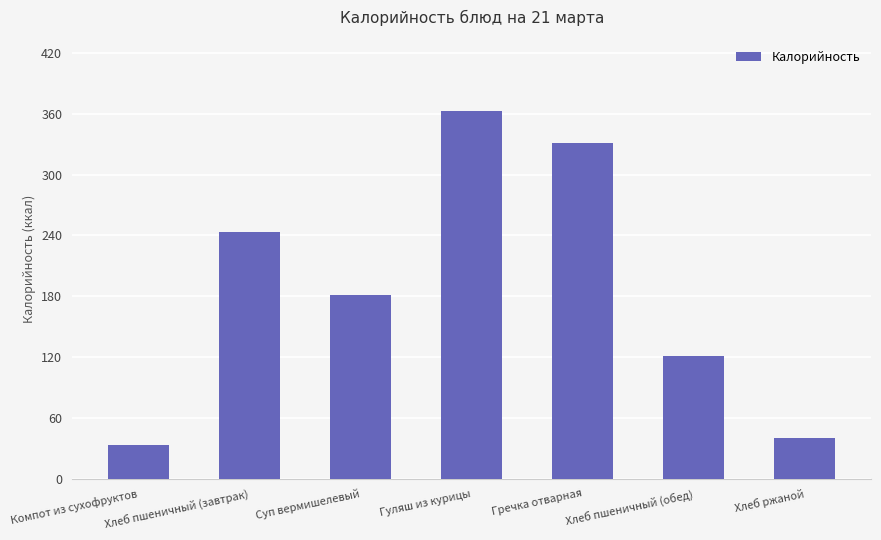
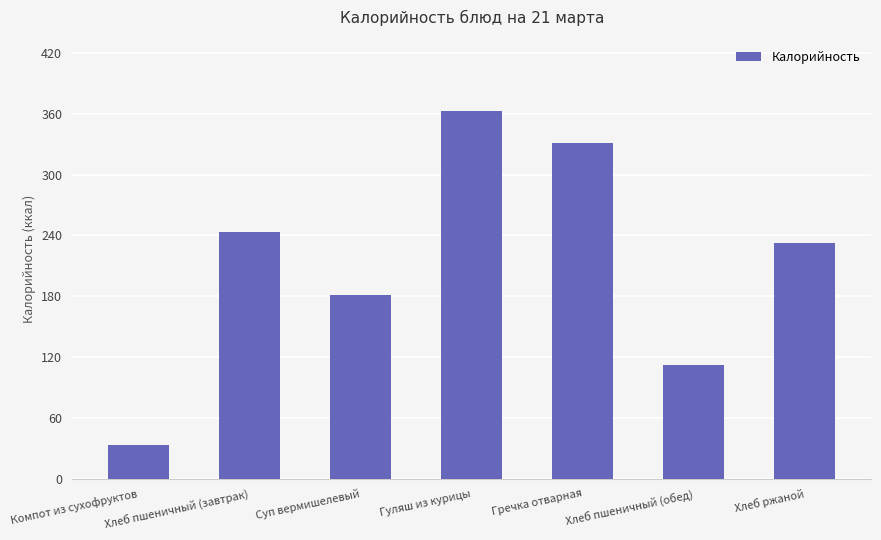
Хлеб пшеничный (обед): 121 -> 112
Хлеб ржаной: 40 -> 233
